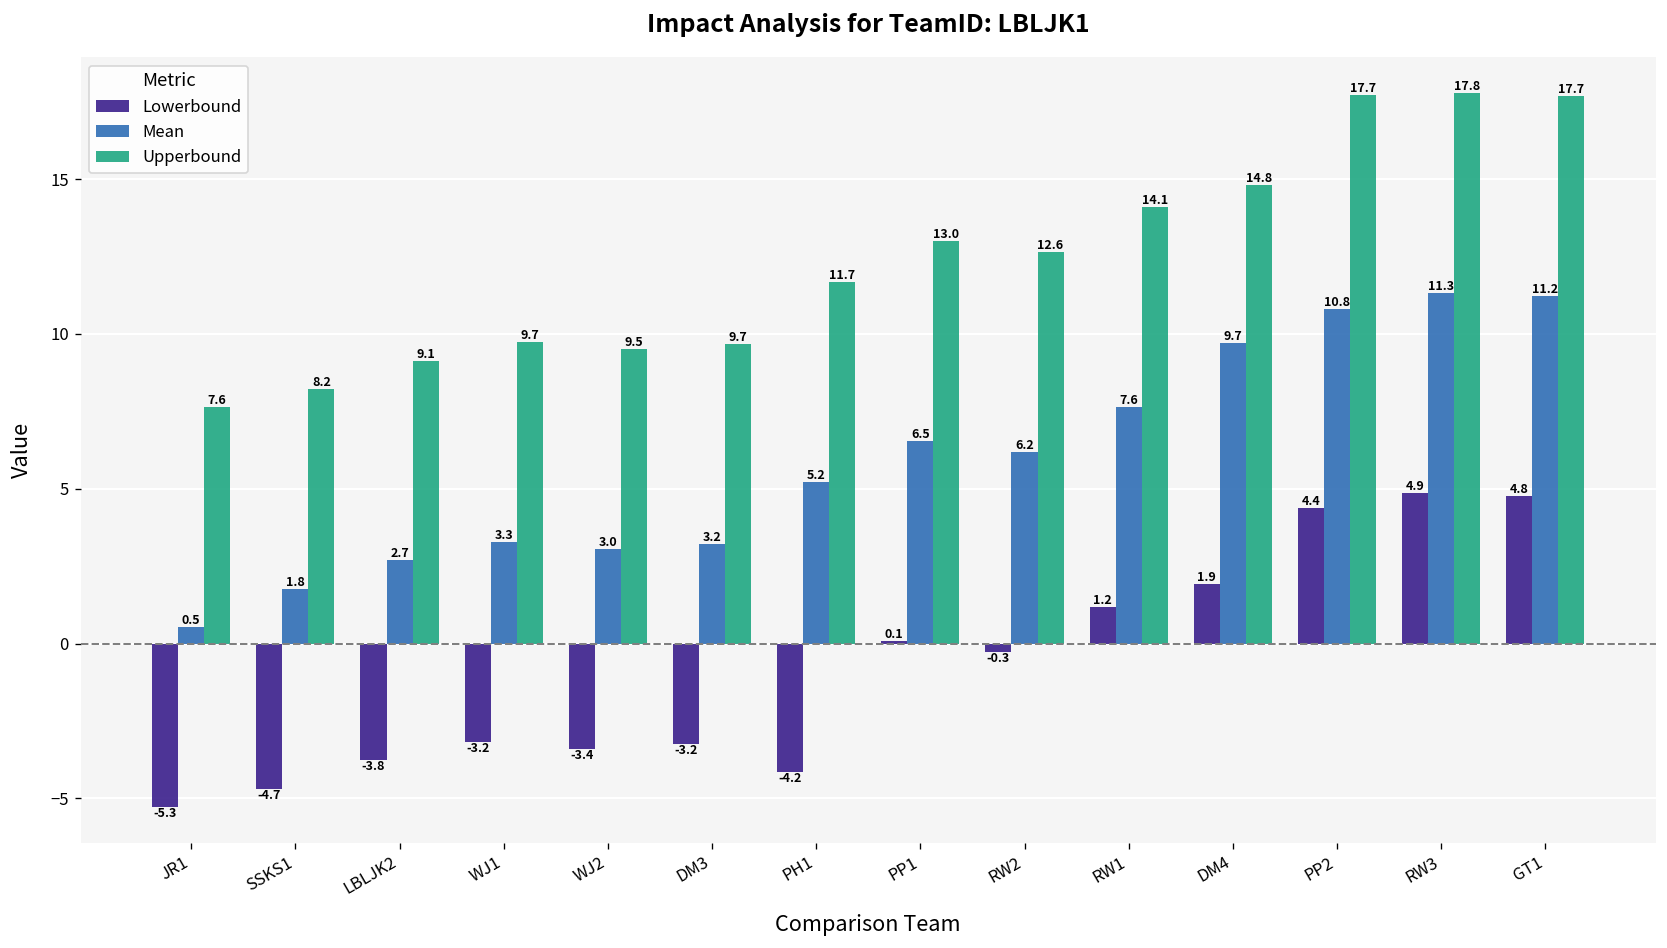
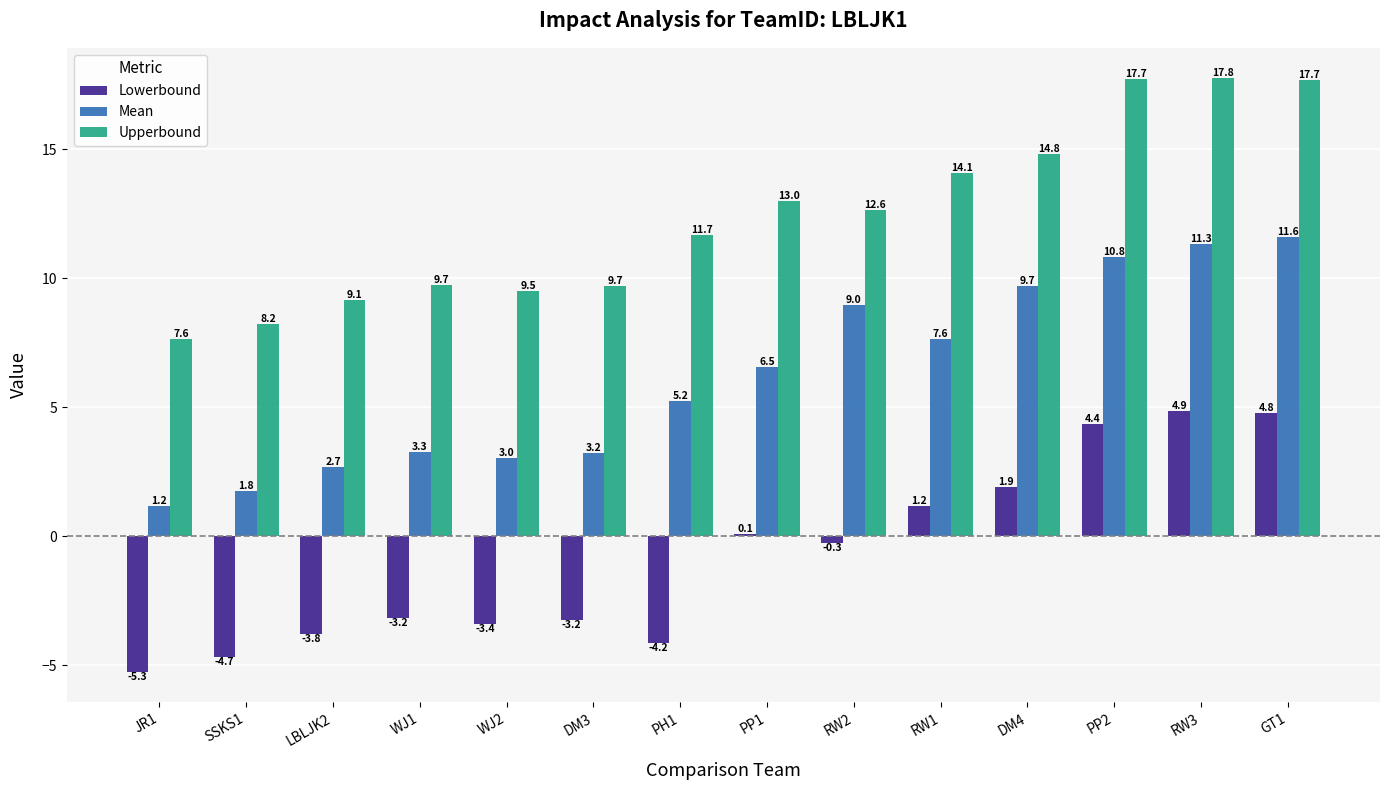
Mean, JR1: 0.5 -> 1.2
Mean, RW2: 6.2 -> 9.0
Mean, GT1: 11.2 -> 11.6
